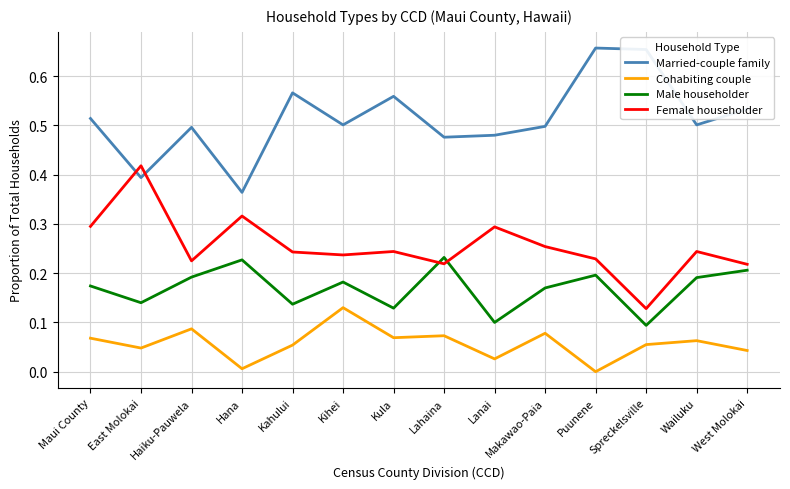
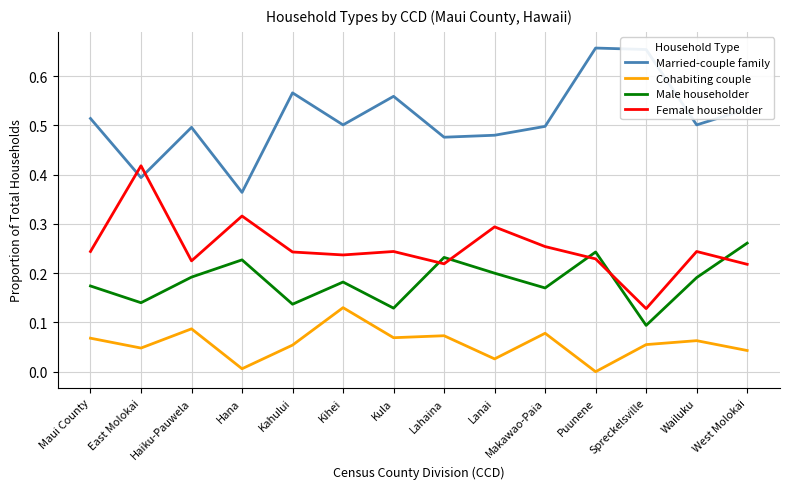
Female householder, Maui County: 0.30 -> 0.24
Male householder, Lanai: 0.1 -> 0.2
Male householder, Puunene: 0.20 -> 0.24
Male householder, West Molokai: 0.21 -> 0.26
